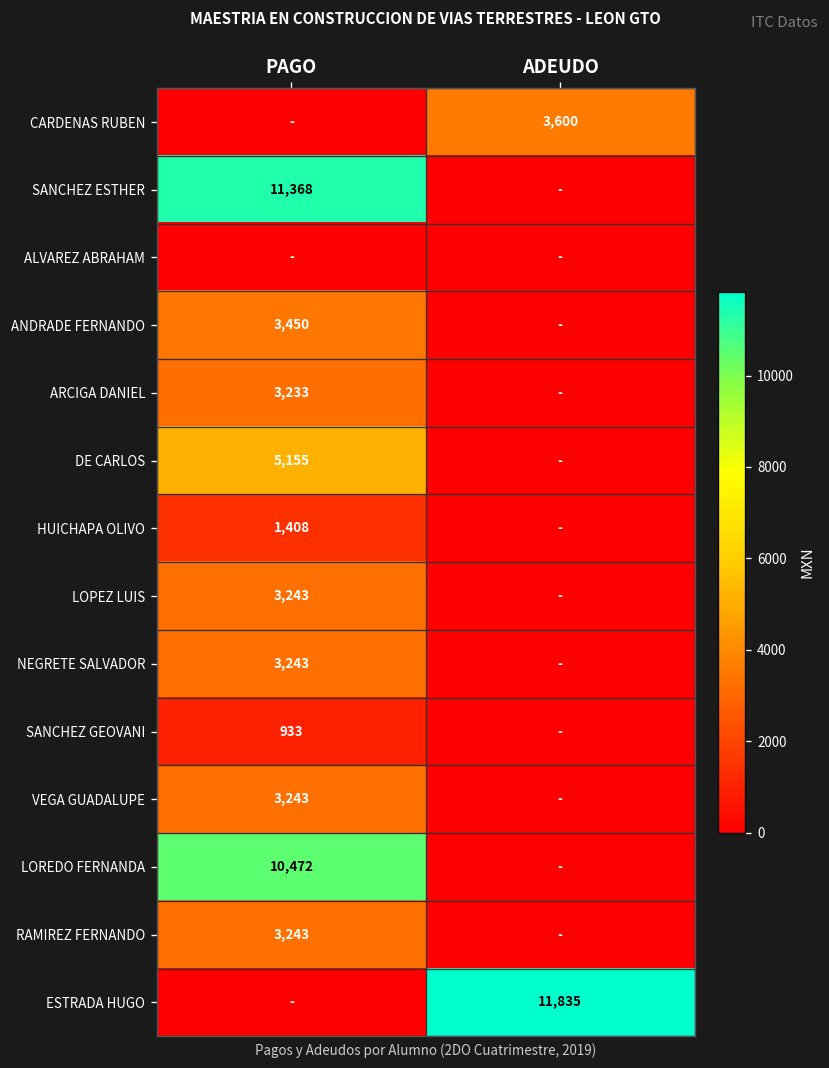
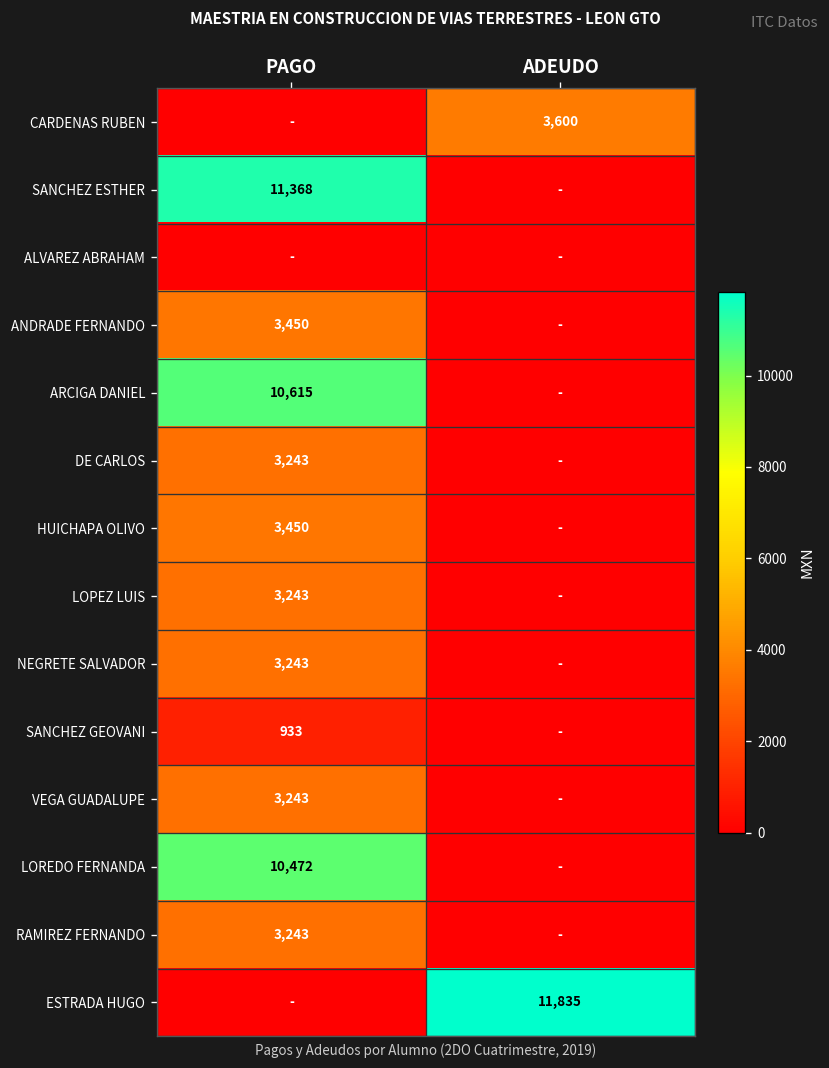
ARCIGA DANIEL, PAGO: 3,233 -> 10,615
DE CARLOS, PAGO: 5,155 -> 3,243
HUICHAPA OLIVO, PAGO: 1,408 -> 3,450
